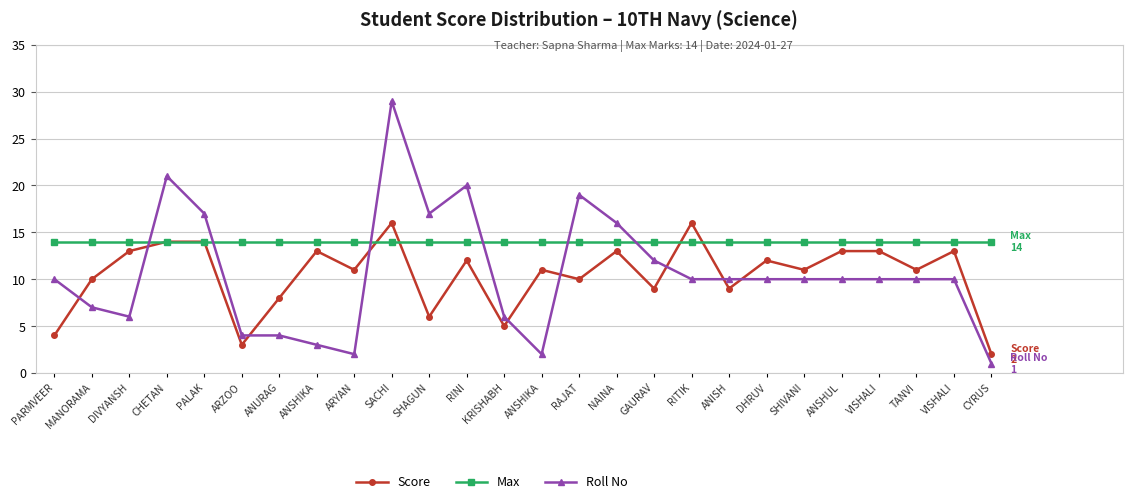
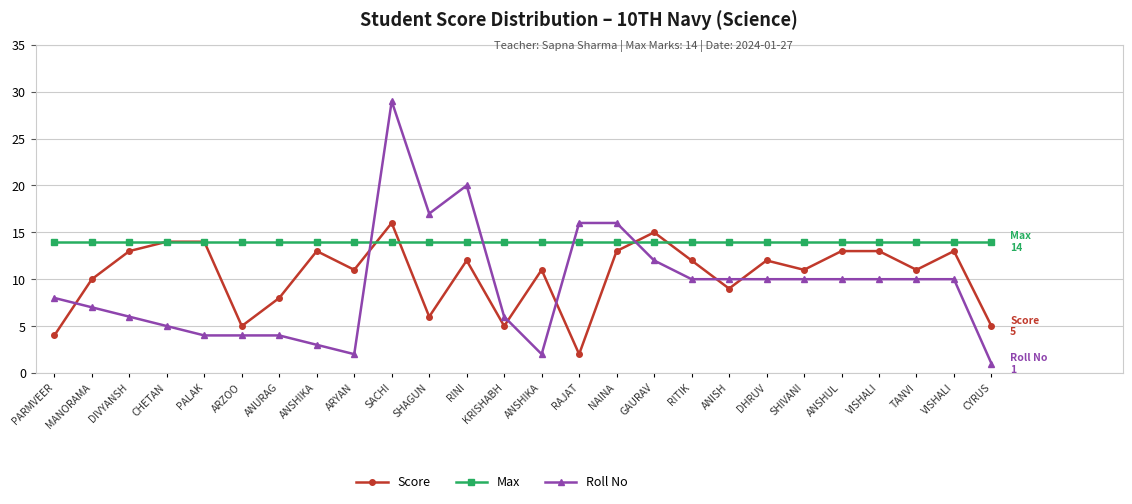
Roll No, PARMVEER: 10 -> 8
Roll No, CHETAN: 21 -> 5
Roll No, PALAK: 17 -> 4
Score, ARZOO: 3 -> 5
Score, RAJAT: 10 -> 2
Roll No, RAJAT: 19 -> 16
Score, GAURAV: 9 -> 15
Score, RITIK: 16 -> 12
Score, CYRUS: 2 -> 5
